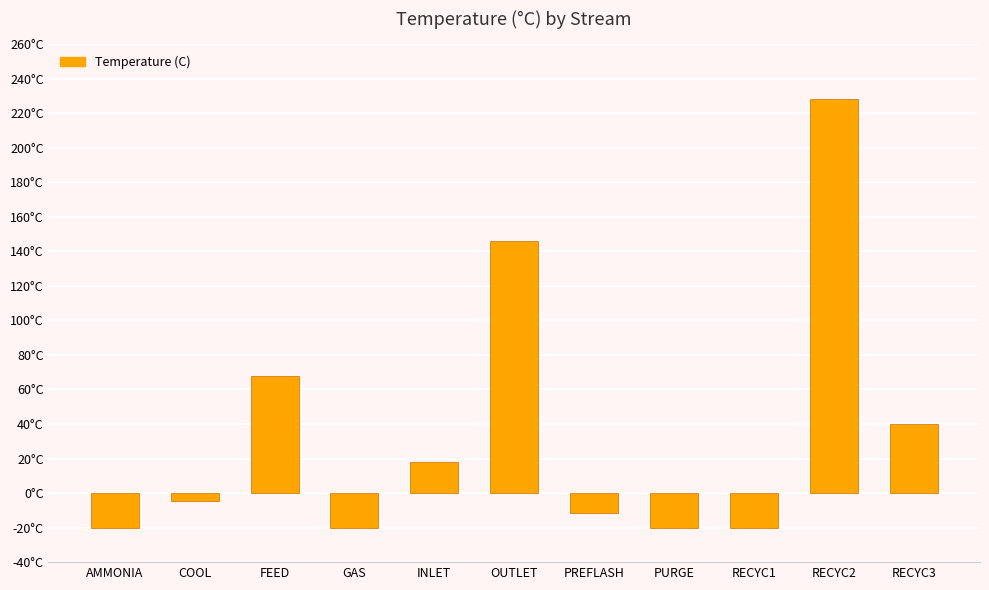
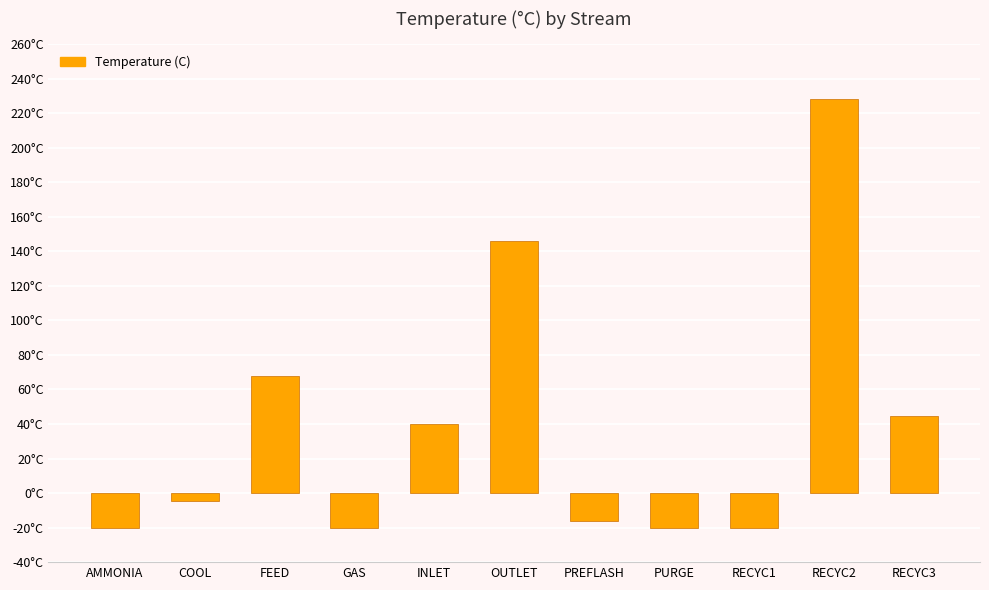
INLET: 18°C -> 40°C
PREFLASH: -12°C -> -16°C
RECYC3: 40°C -> 45°C
